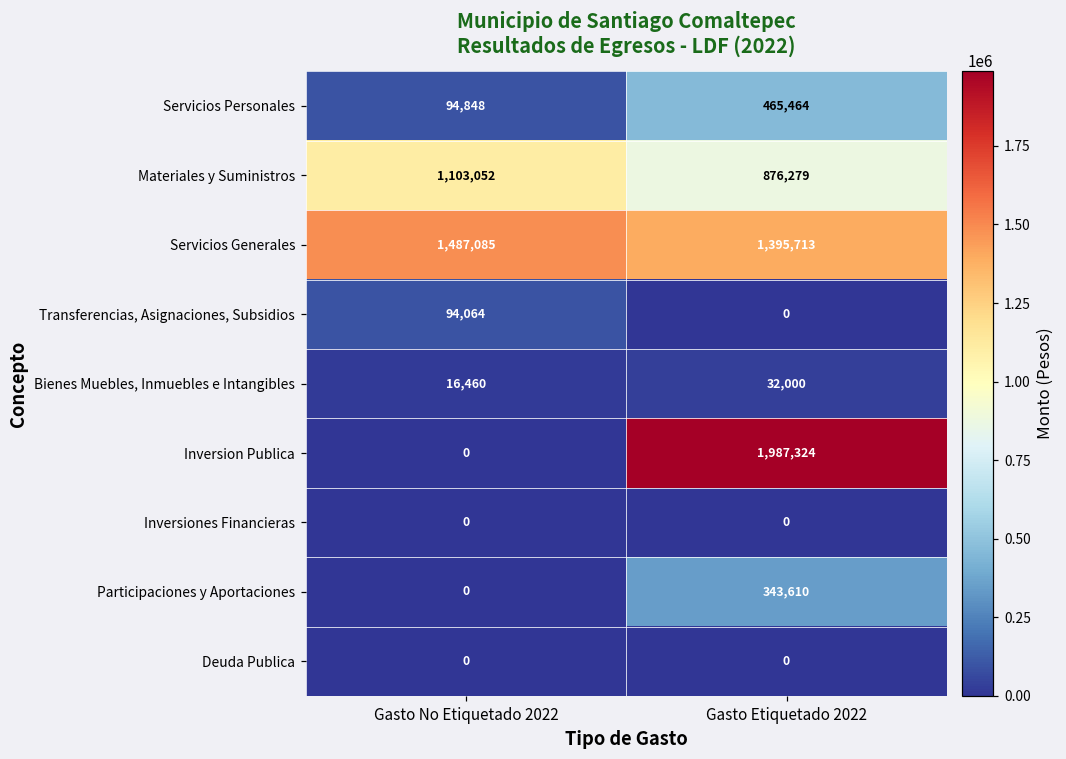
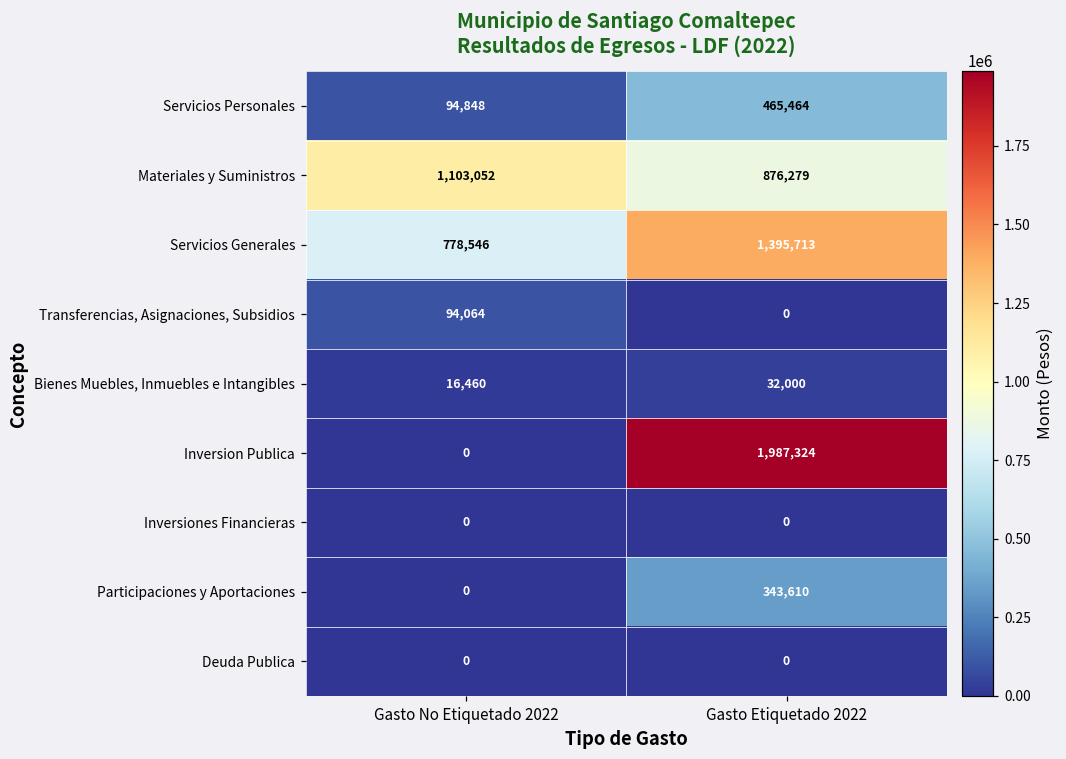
Servicios Generales, Gasto No Etiquetado 2022: 1,487,085 -> 778,546
